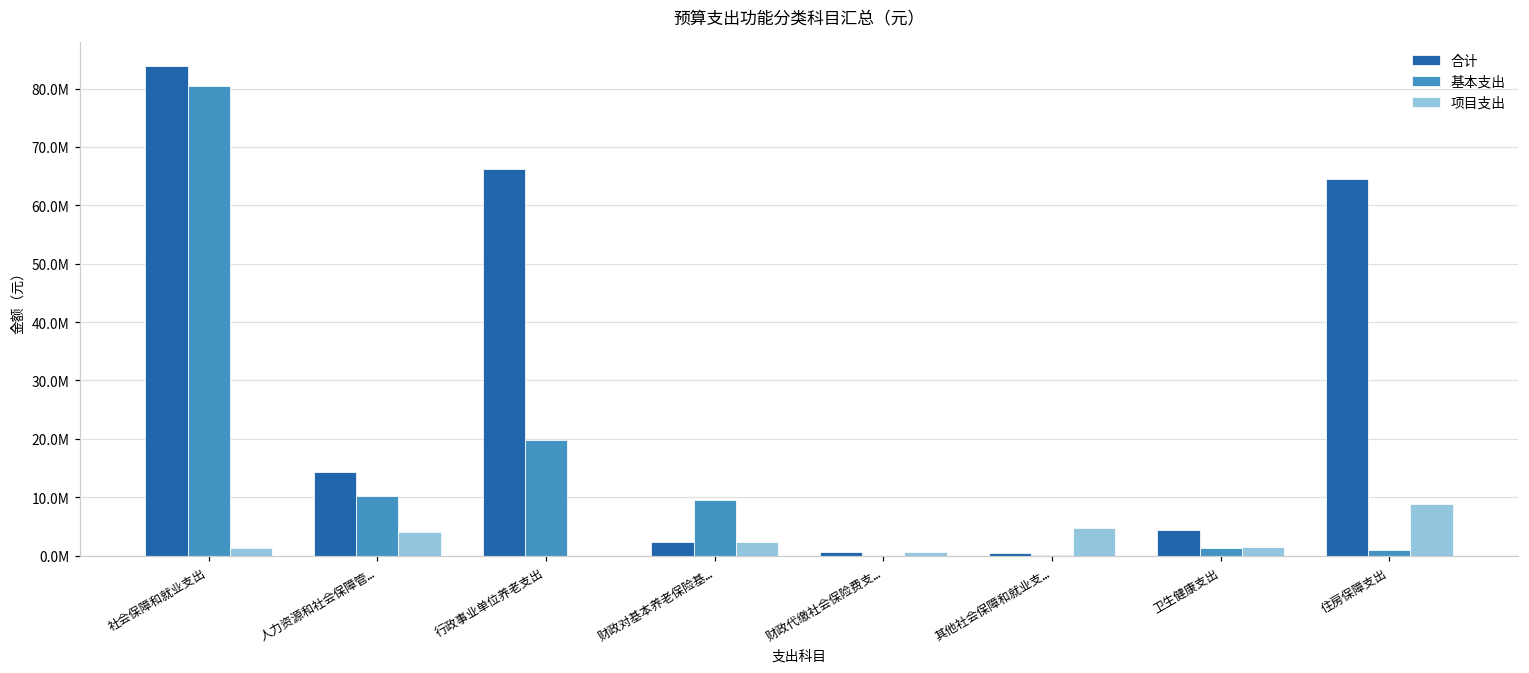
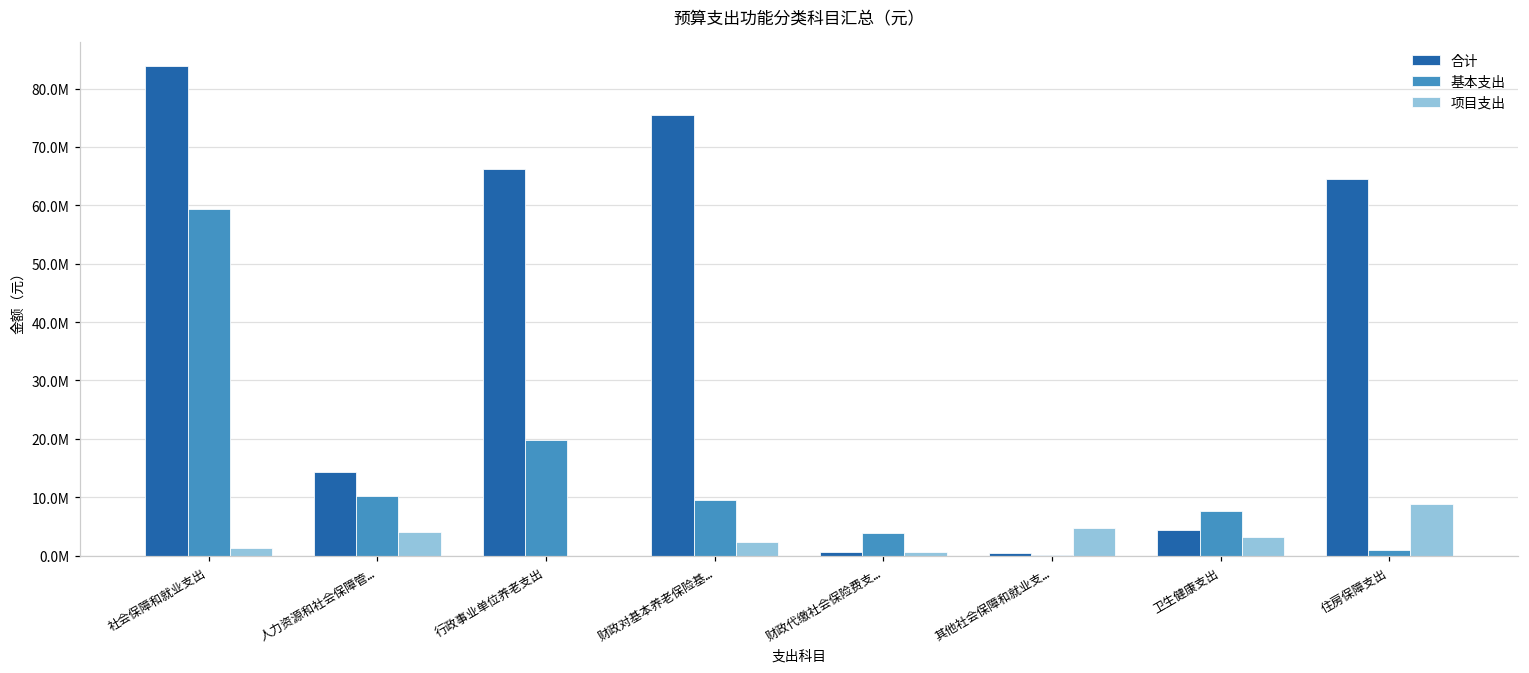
基本支出, 社会保障和就业支出: 80000000 -> 59000000
合计, 财政对基本养老保险基…: 2000000 -> 76000000
基本支出, 财政代缴社会保险费支…: 0 -> 4000000
基本支出, 卫生健康支出: 1000000 -> 8000000
项目支出, 卫生健康支出: 2000000 -> 3000000
